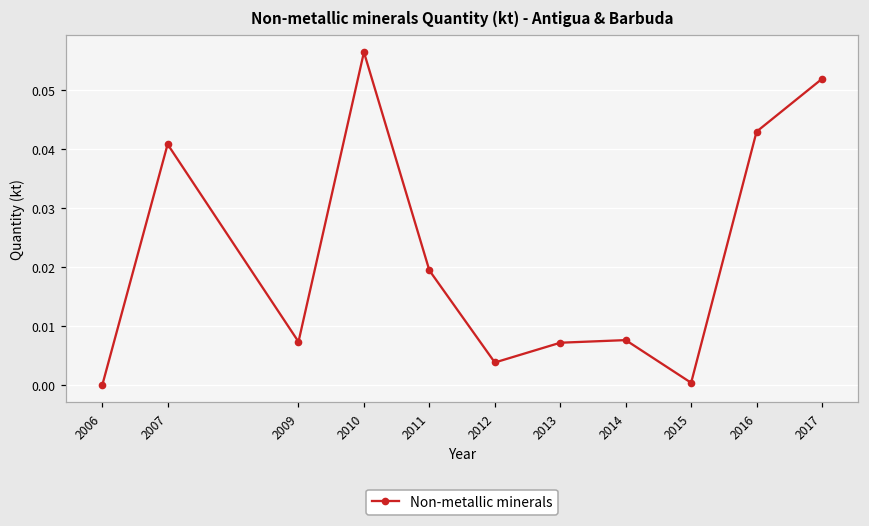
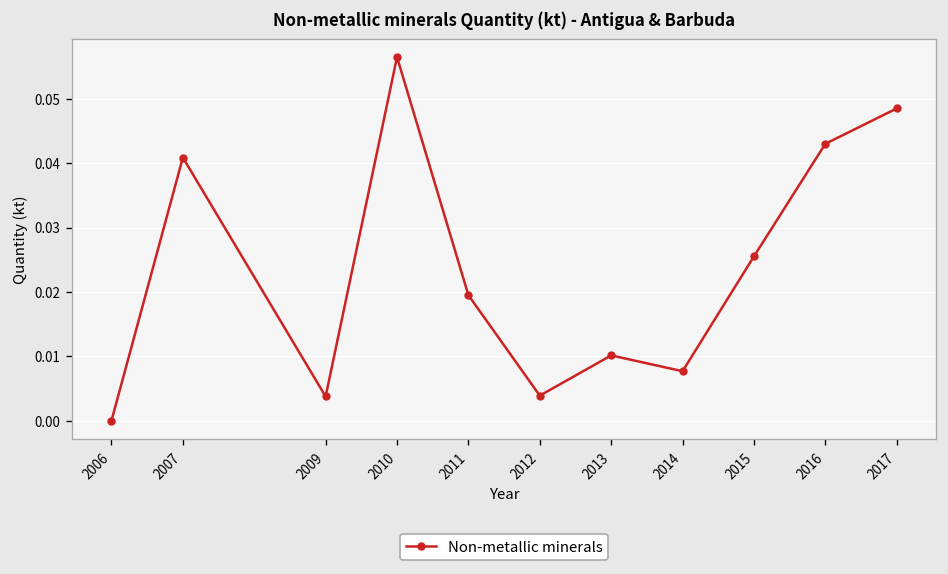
2009: 0.007 -> 0.004
2013: 0.007 -> 0.010
2015: 0.000 -> 0.026
2017: 0.052 -> 0.048
